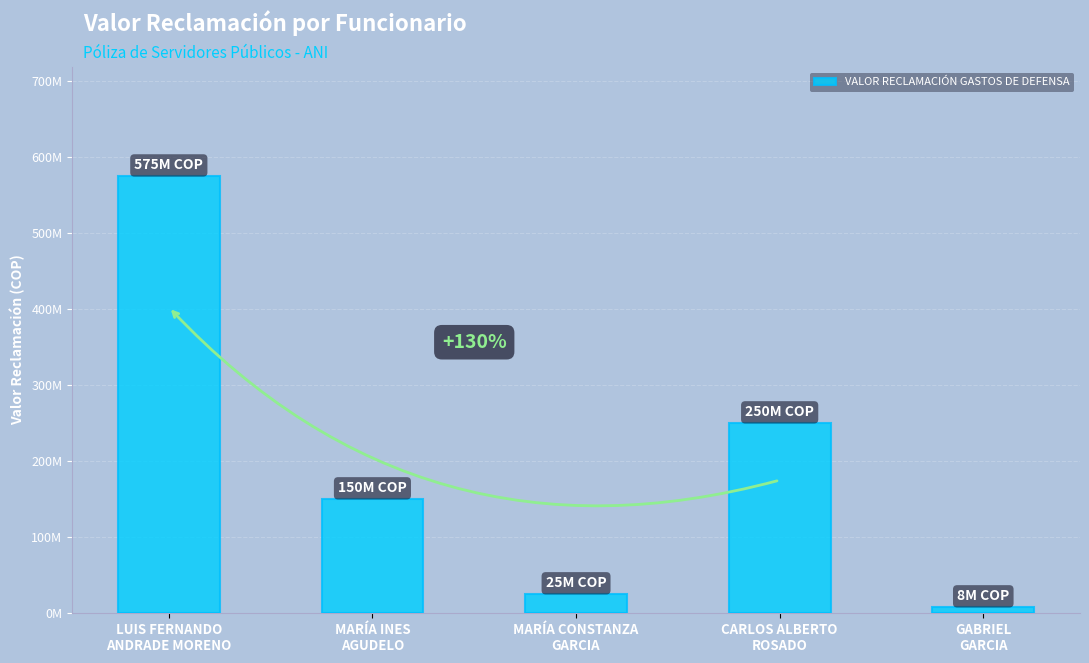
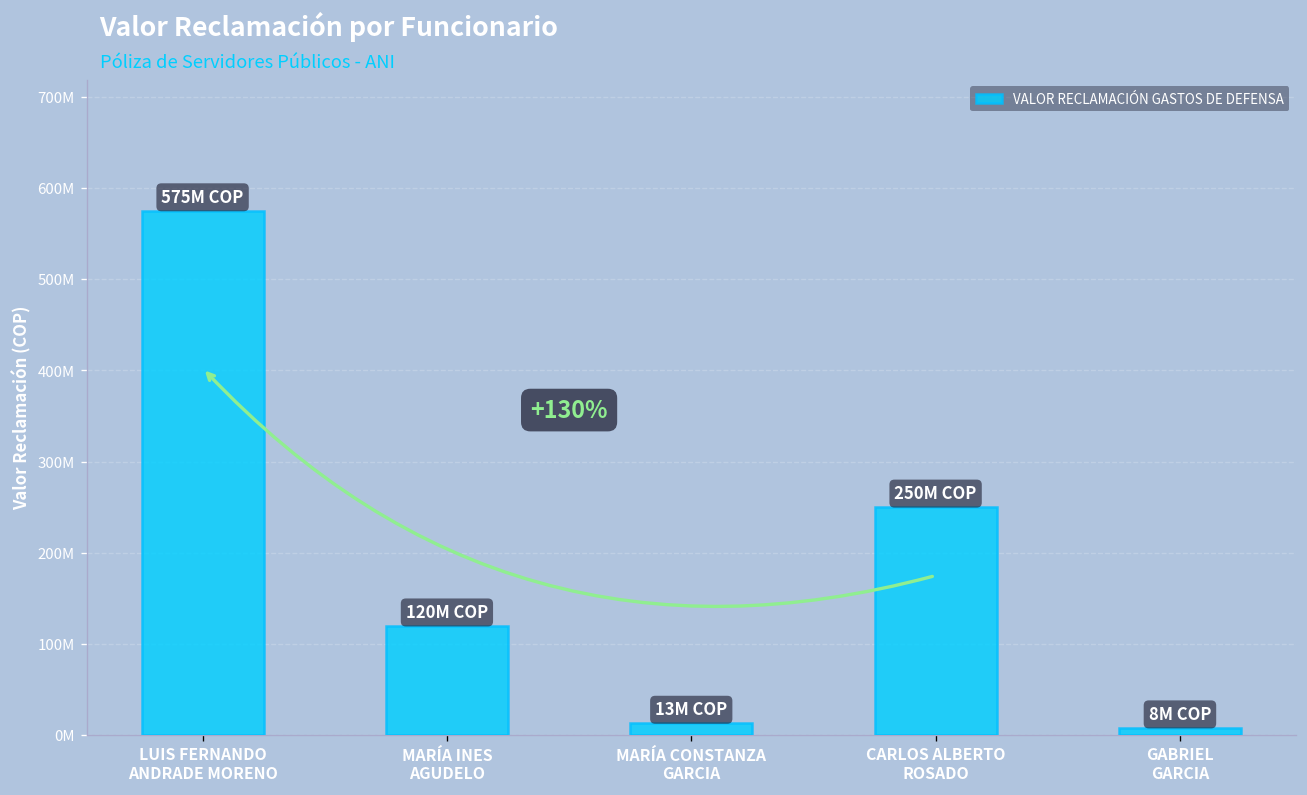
MARÍA INES AGUDELO: 150M -> 120M
MARÍA CONSTANZA GARCIA: 25M -> 13M
